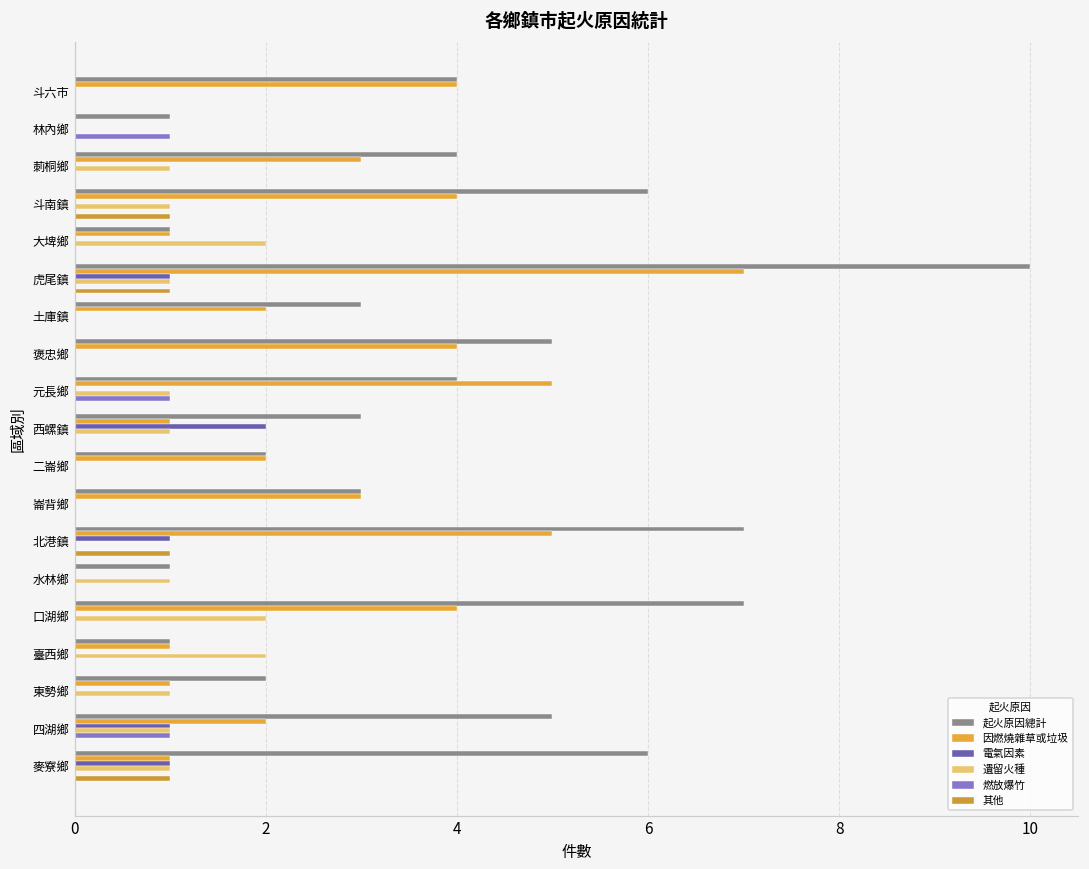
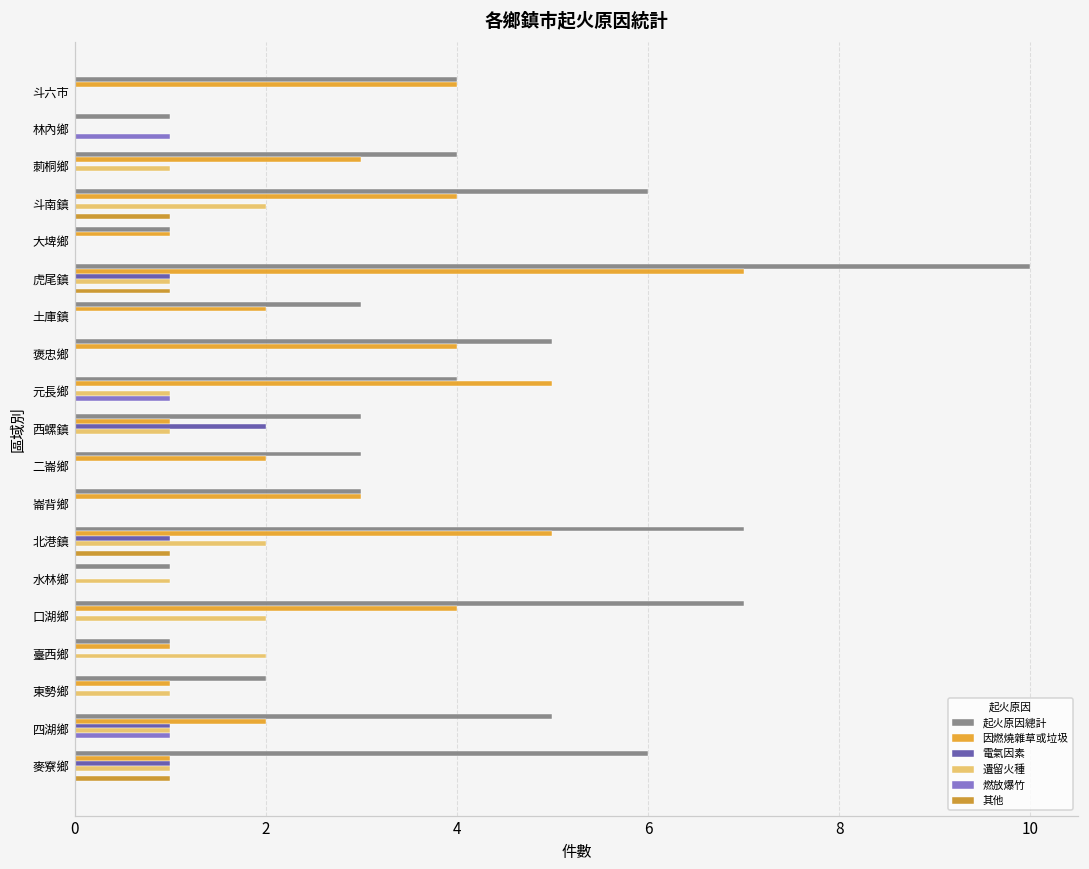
遺留火種, 斗南鎮: 1 -> 2
遺留火種, 大埤鄉: 2 -> 0
起火原因總計, 二崙鄉: 2 -> 3
遺留火種, 北港鎮: 0 -> 2
